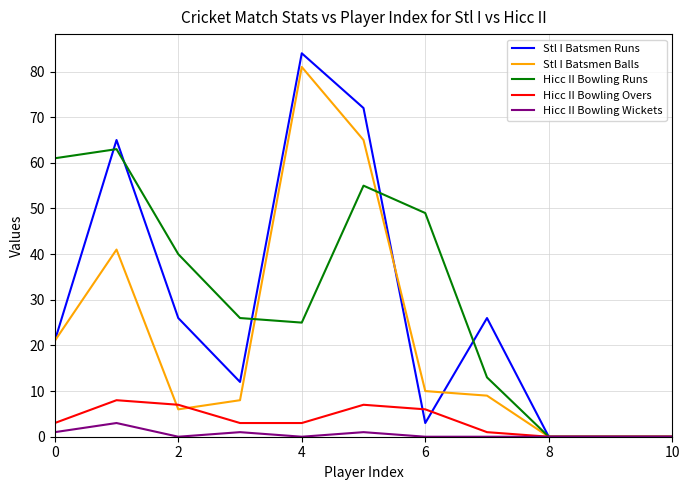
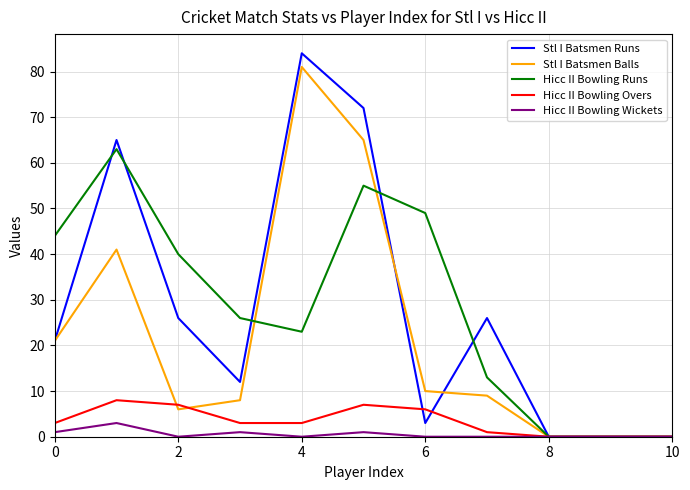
Hicc II Bowling Runs, 0: 61 -> 44
Hicc II Bowling Runs, 4: 25 -> 23
